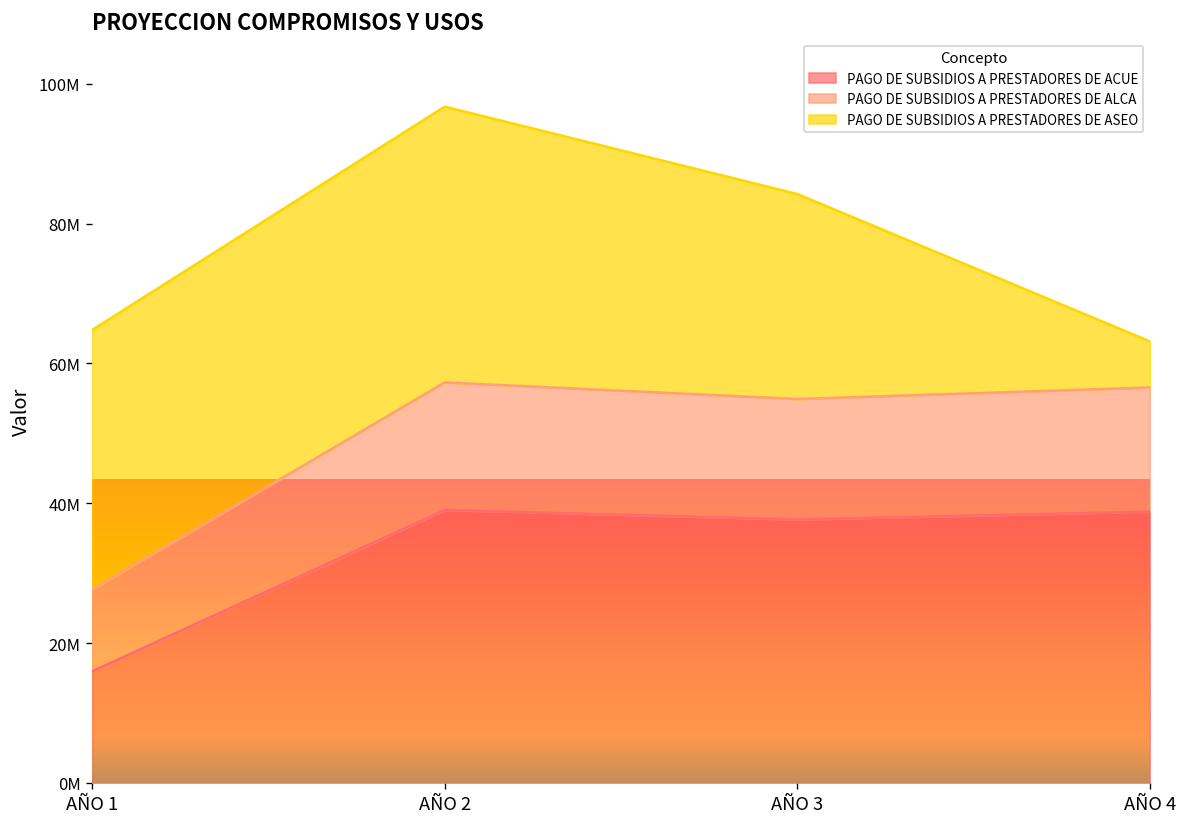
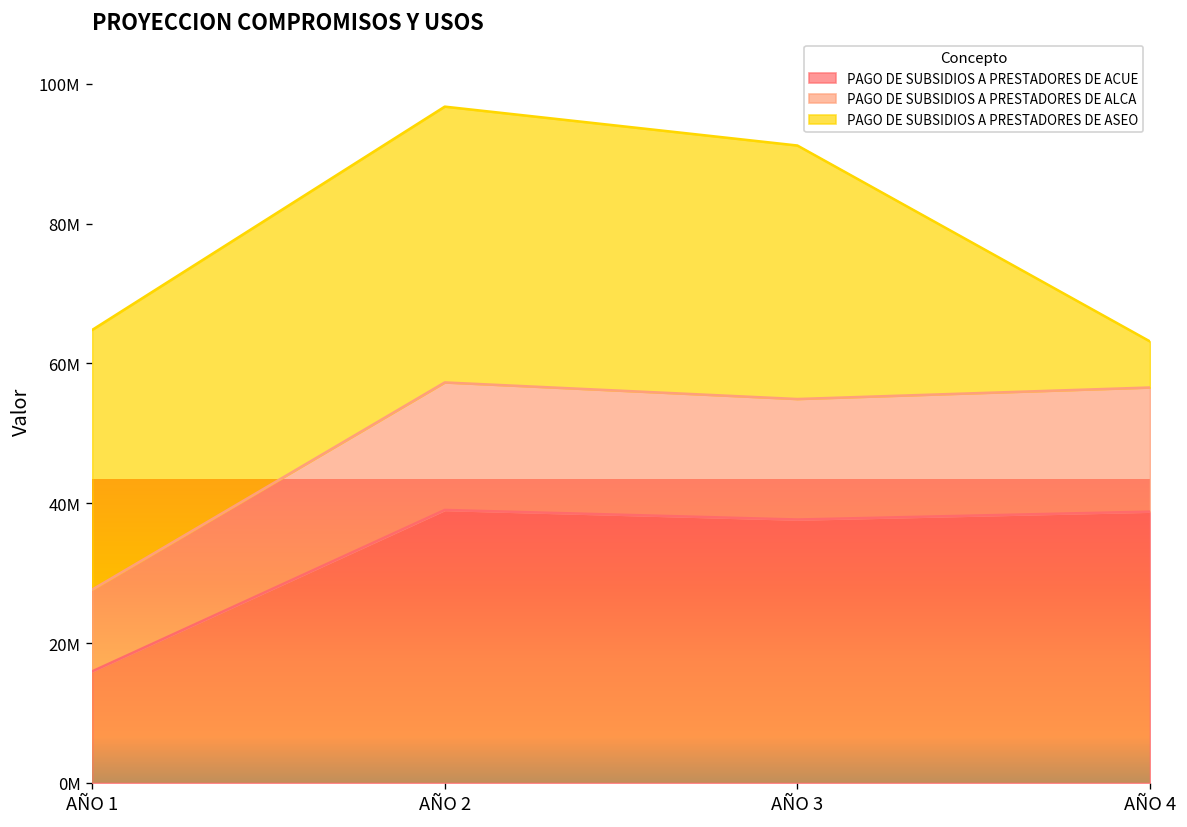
PAGO DE SUBSIDIOS A PRESTADORES DE ASEO, AÑO 3: 29000000 -> 36000000
